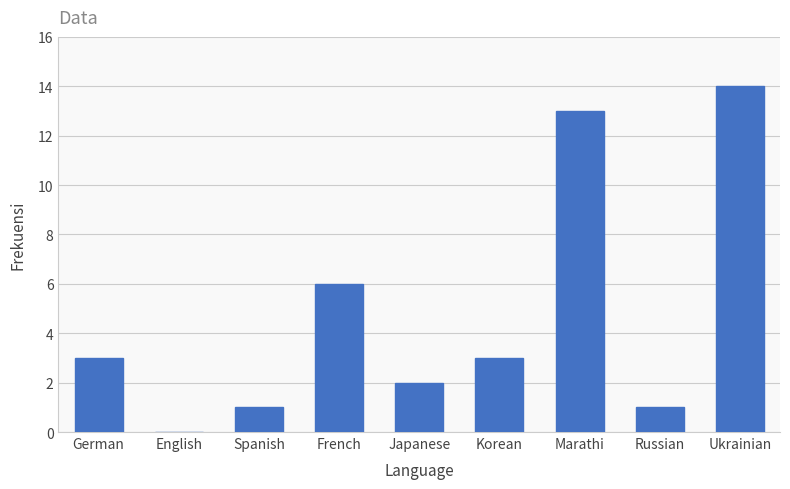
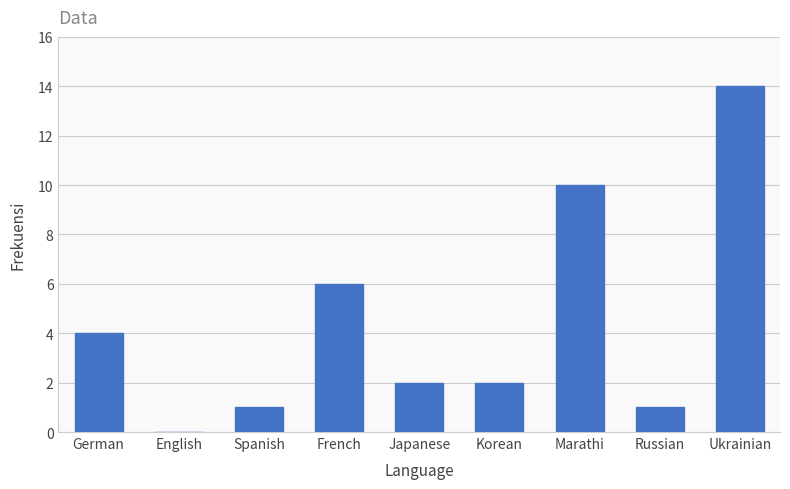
German: 3 -> 4
Korean: 3 -> 2
Marathi: 13 -> 10
